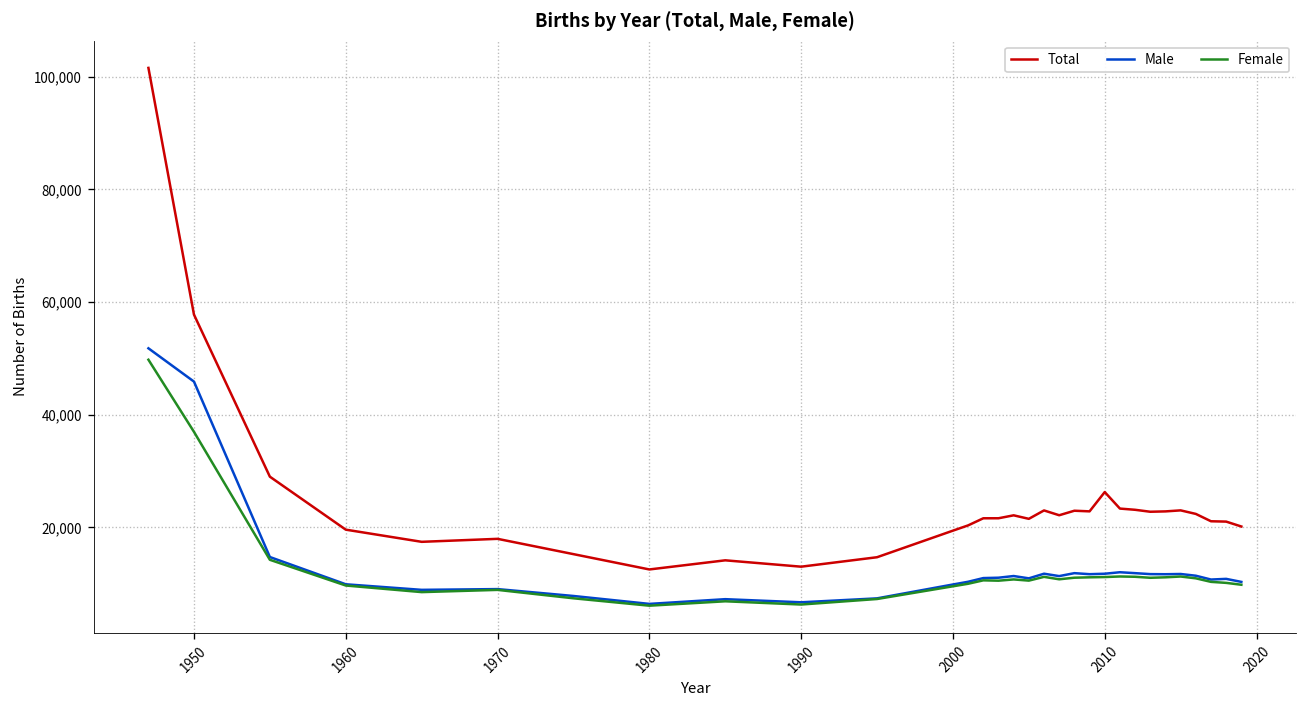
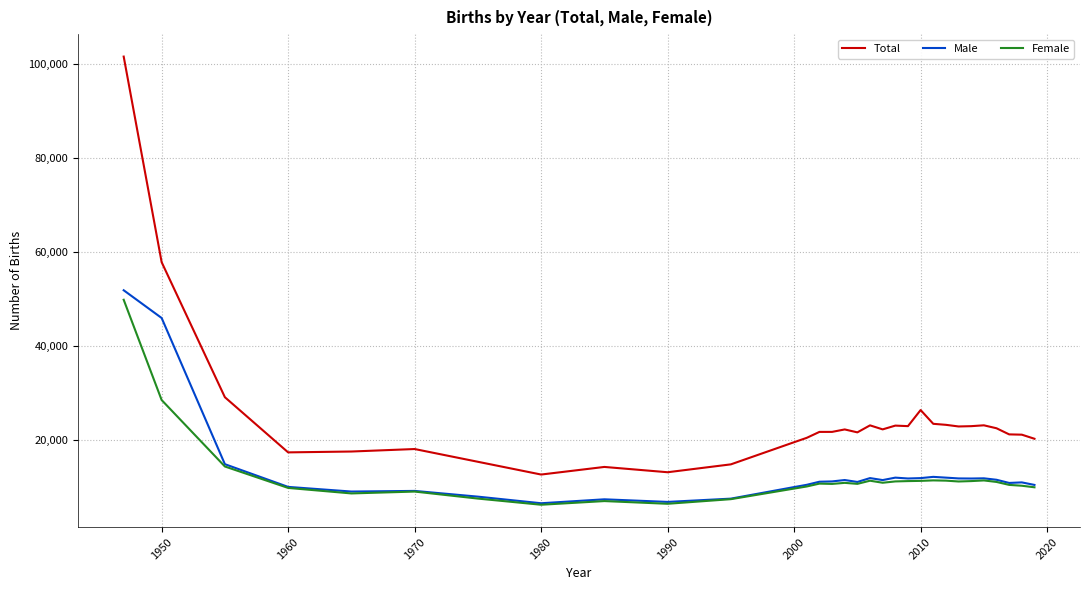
Female, 1950: 37,000 -> 28,000
Total, 1960: 20,000 -> 17,000
